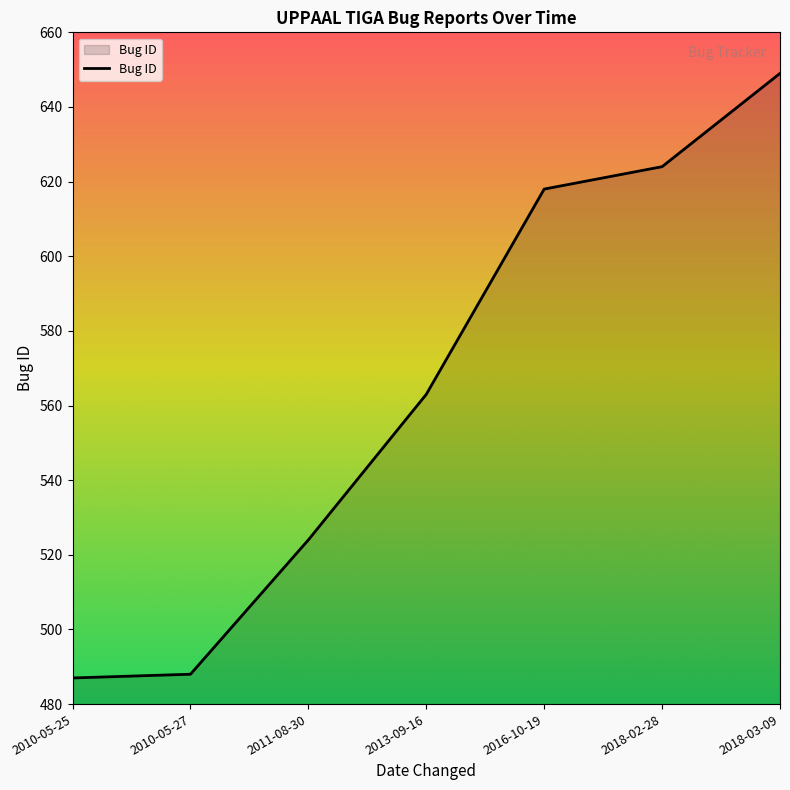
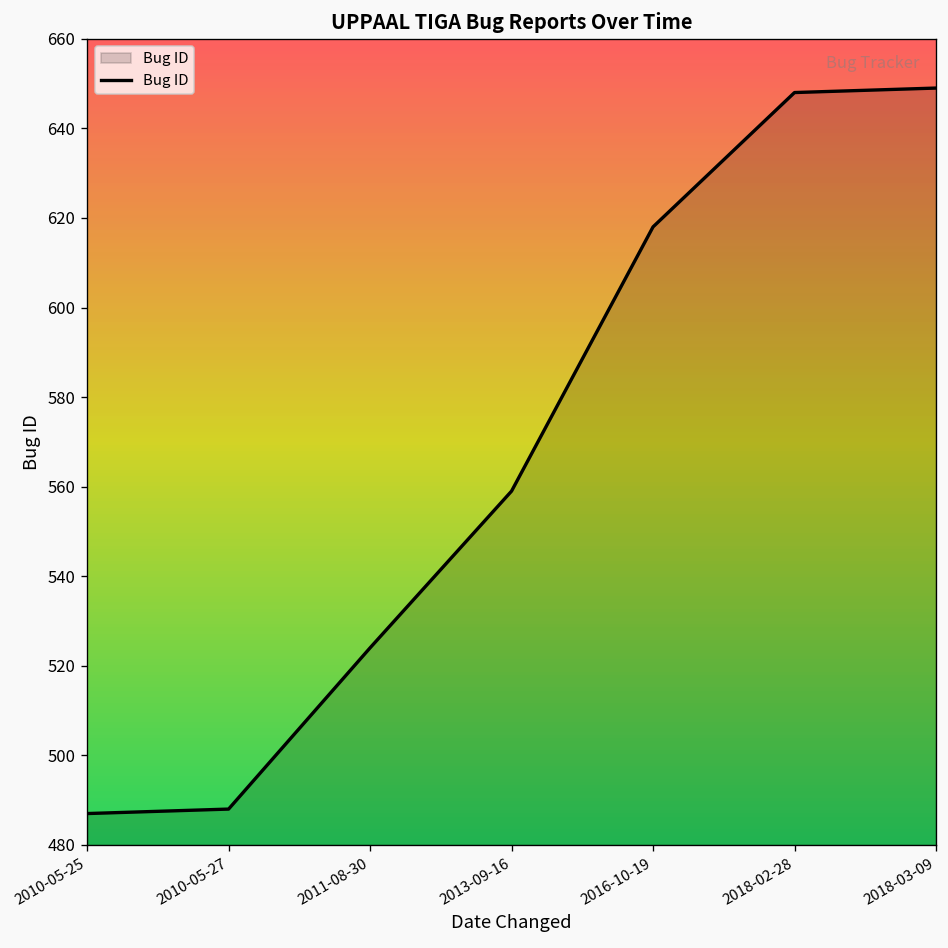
2013-09-16: 563 -> 559
2018-02-28: 624 -> 648
